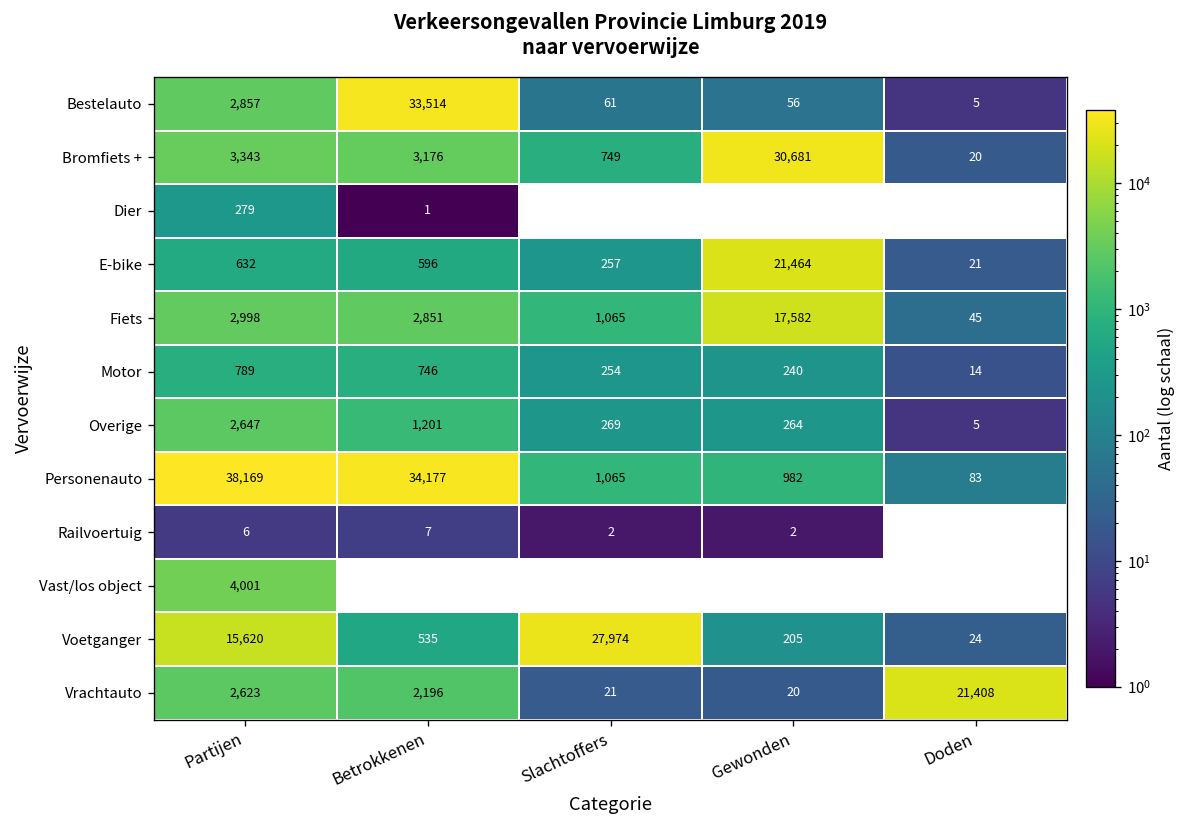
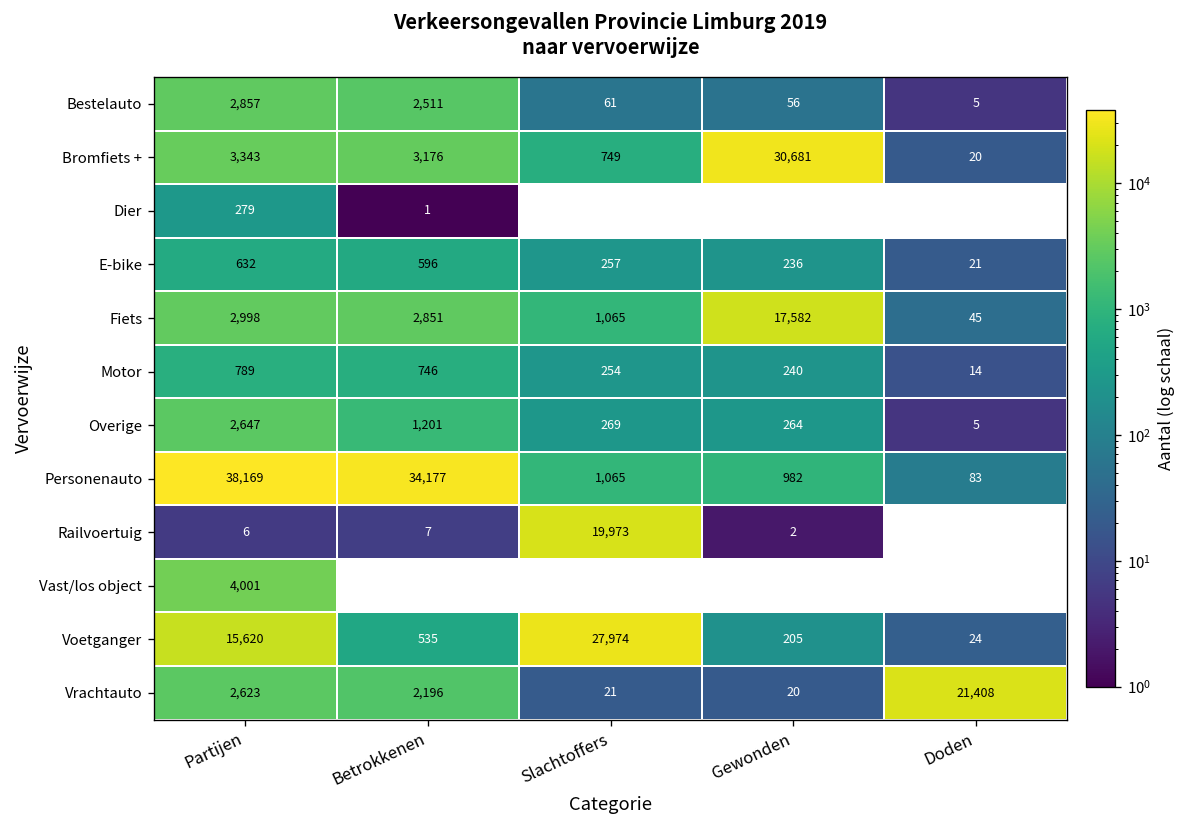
Bestelauto, Betrokkenen: 33,514 -> 2,511
E-bike, Gewonden: 21,464 -> 236
Railvoertuig, Slachtoffers: 2 -> 19,973
